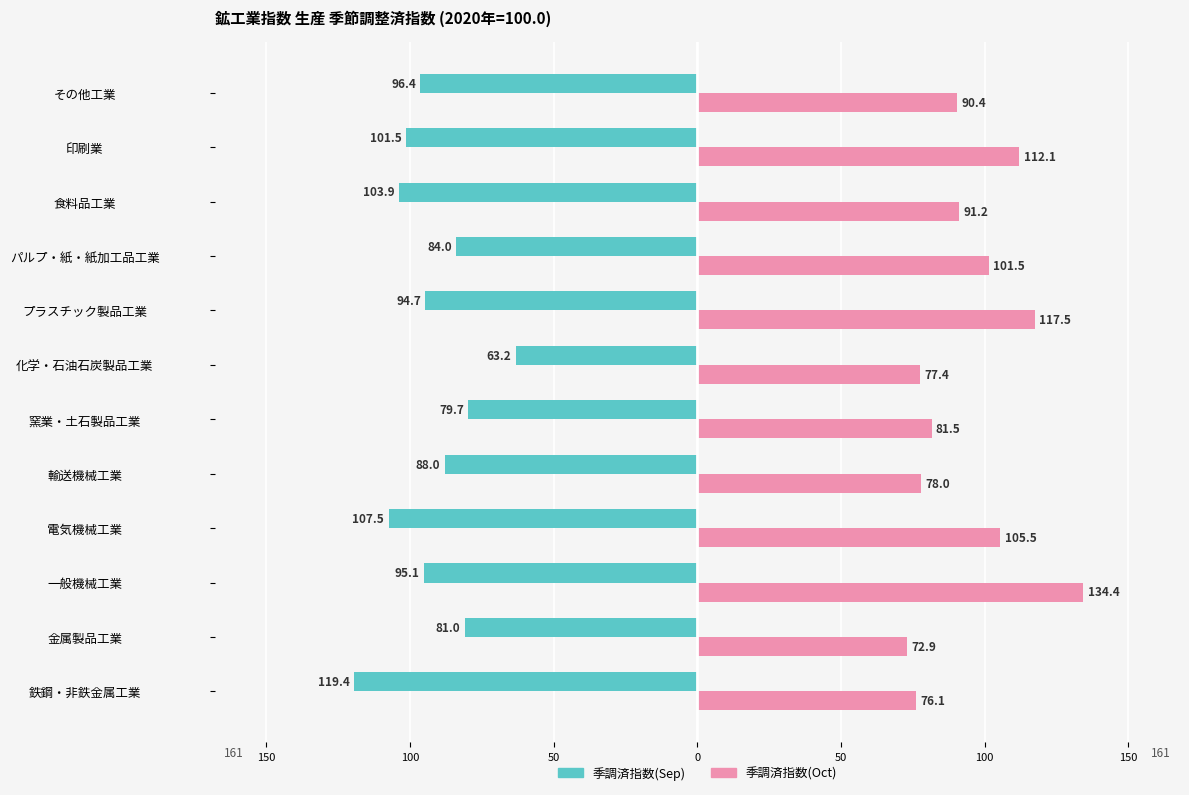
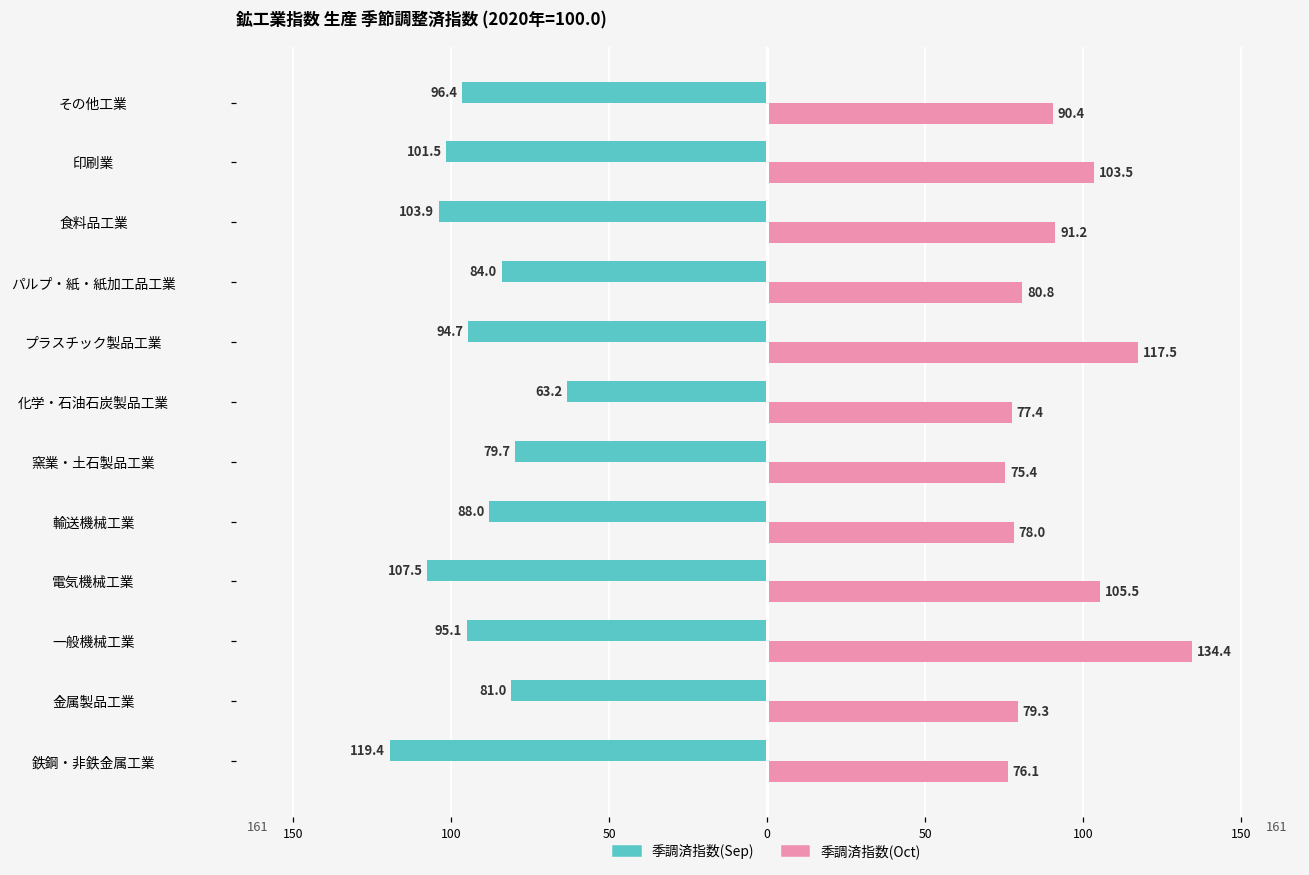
季調済指数(Oct), 印刷業: 112.1 -> 103.5
季調済指数(Oct), パルプ・紙・紙加工品工業: 101.5 -> 80.8
季調済指数(Oct), 窯業・土石製品工業: 81.5 -> 75.4
季調済指数(Oct), 金属製品工業: 72.9 -> 79.3
